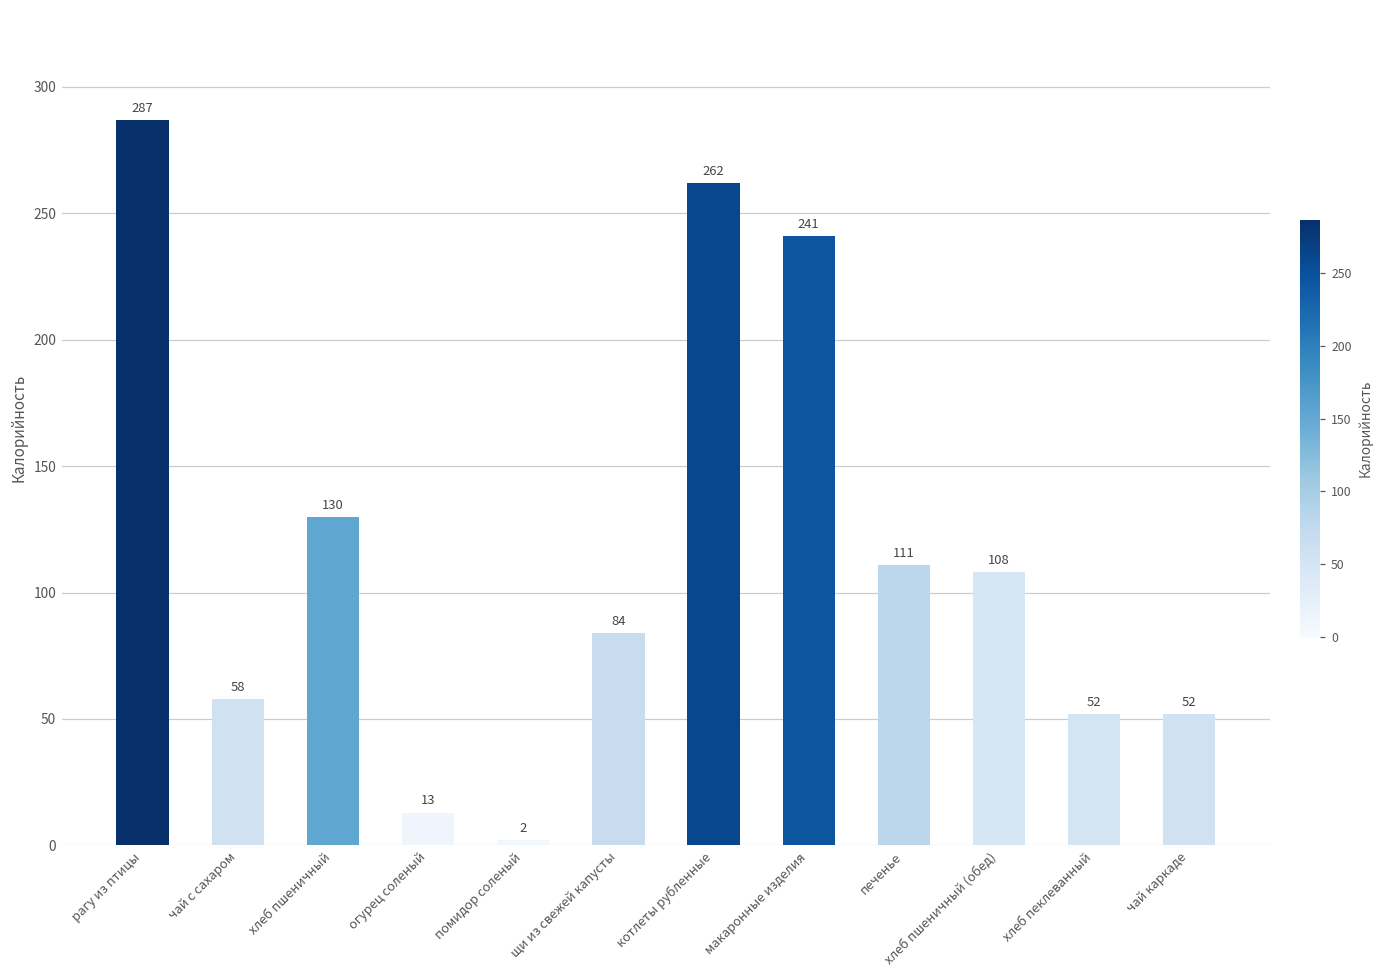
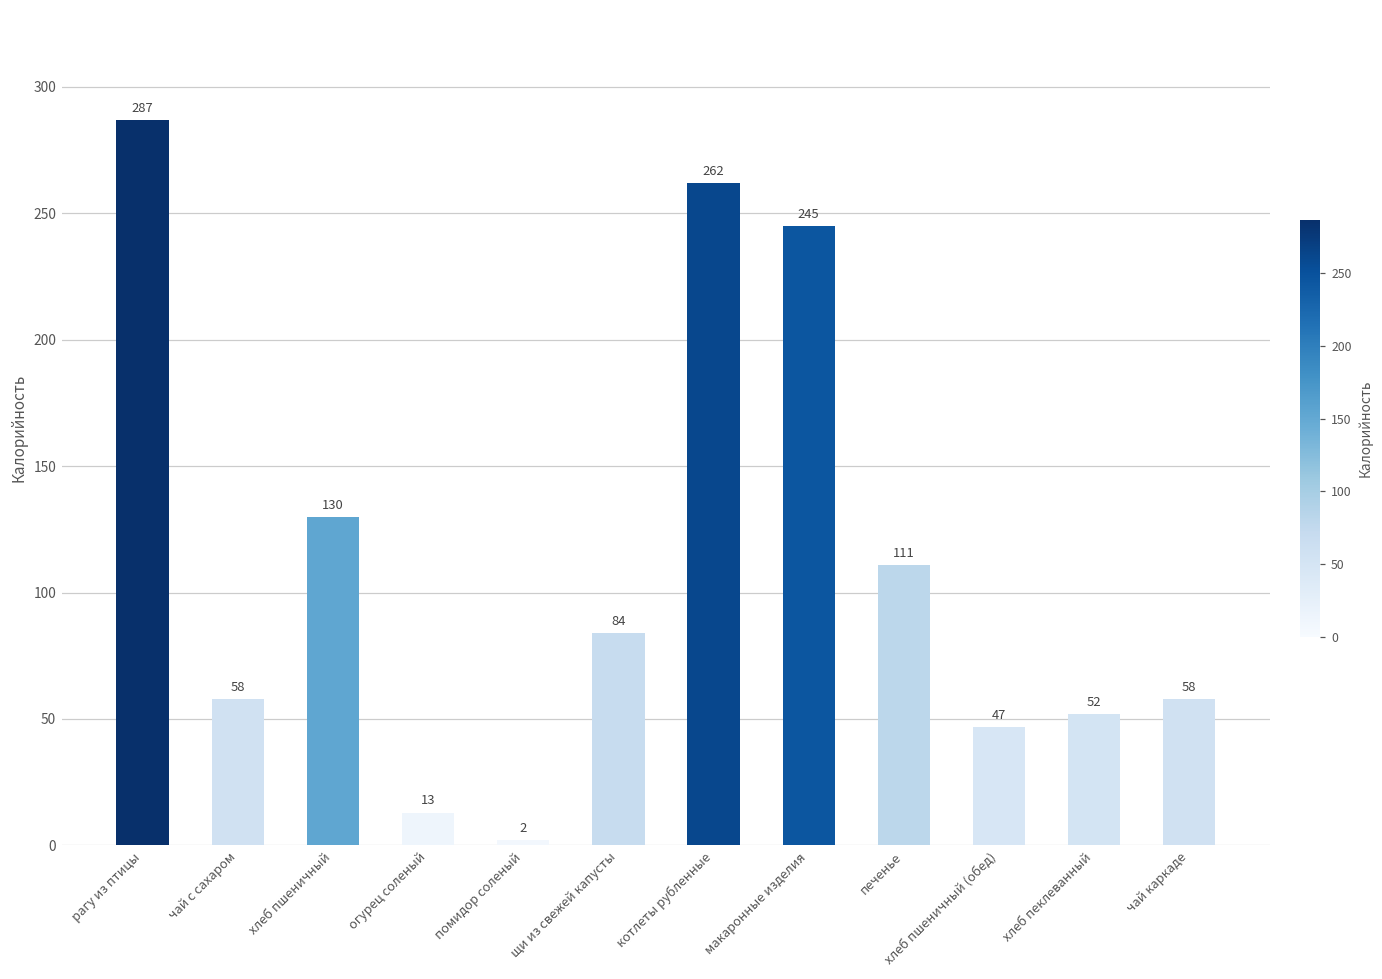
макаронные изделия: 241 -> 245
хлеб пшеничный (обед): 108 -> 47
чай каркаде: 52 -> 58
